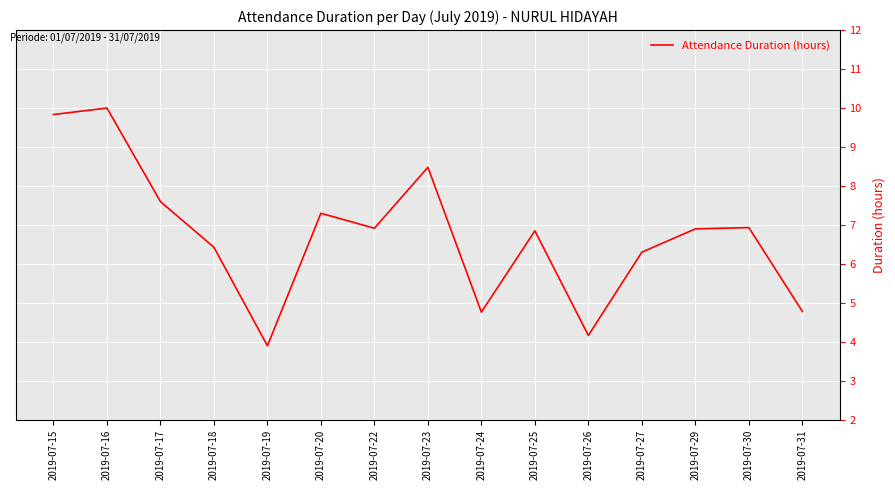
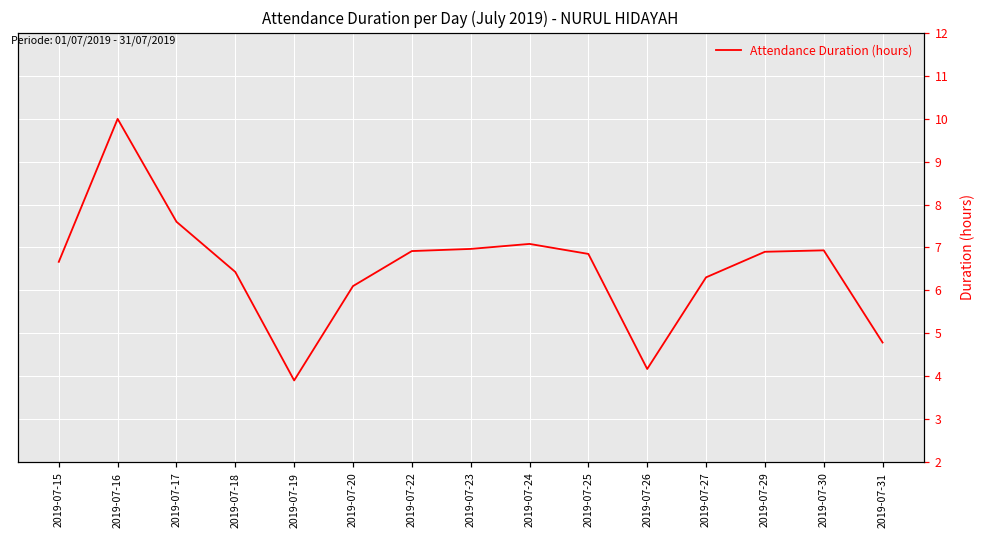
2019-07-15: 9.8 -> 6.7
2019-07-20: 7.3 -> 6.1
2019-07-23: 8.5 -> 7.0
2019-07-24: 4.8 -> 7.1
